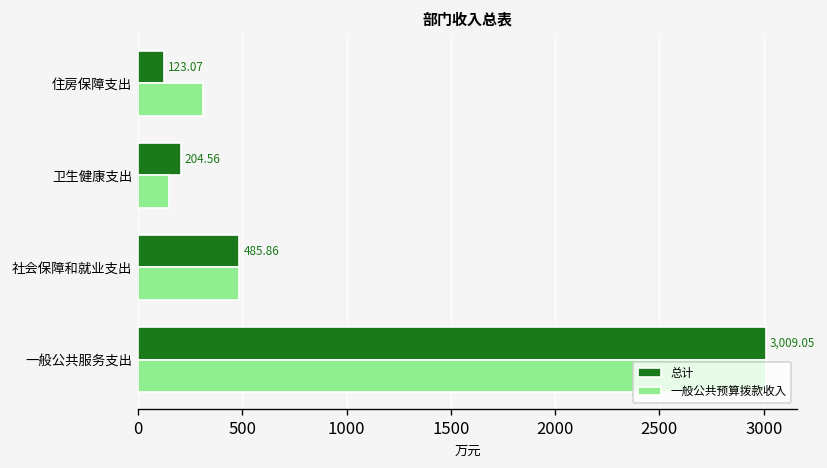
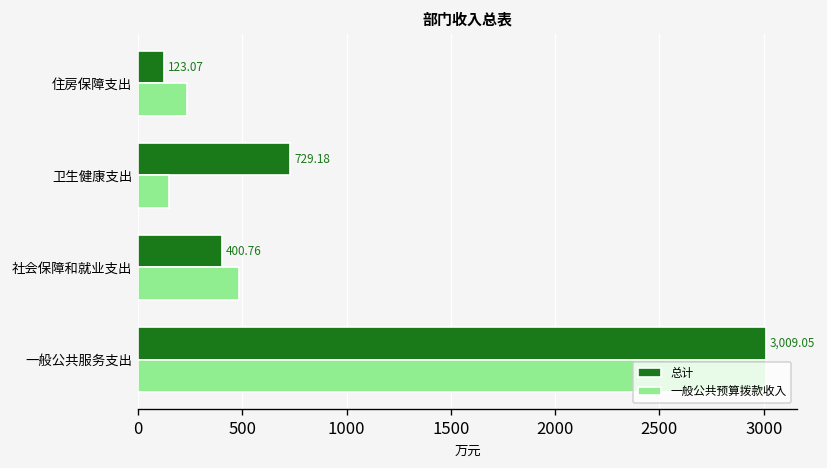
一般公共预算拨款收入, 住房保障支出: 310 -> 230
总计, 卫生健康支出: 204.56 -> 729.18
总计, 社会保障和就业支出: 485.86 -> 400.76
